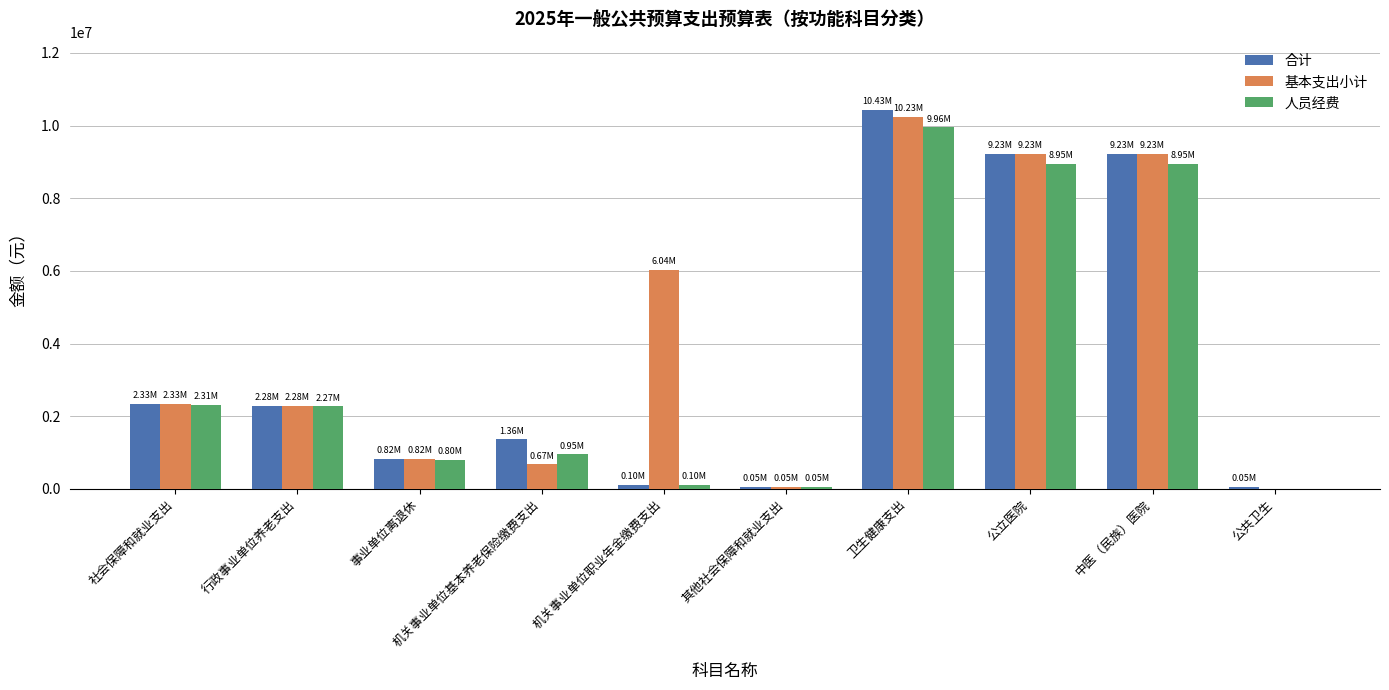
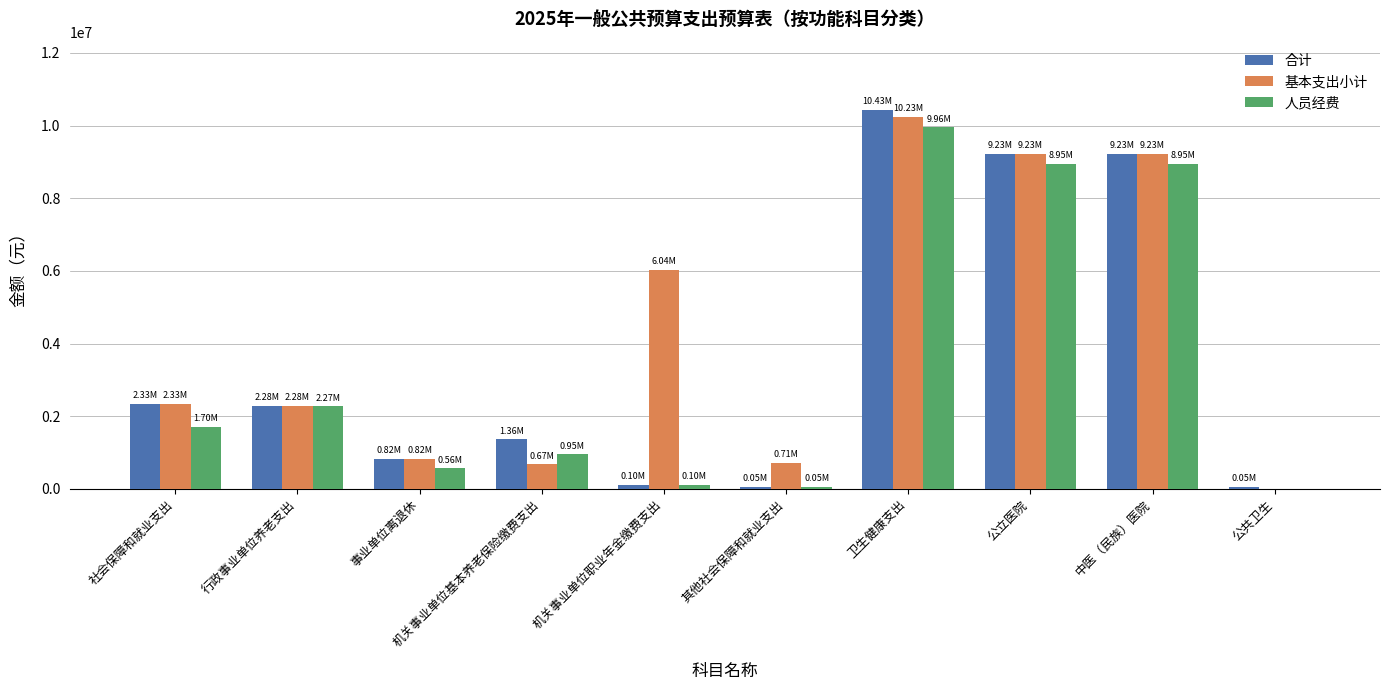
人员经费, 社会保障和就业支出: 2.31M -> 1.70M
人员经费, 事业单位离退休: 0.80M -> 0.56M
基本支出小计, 其他社会保障和就业支出: 0.05M -> 0.71M
